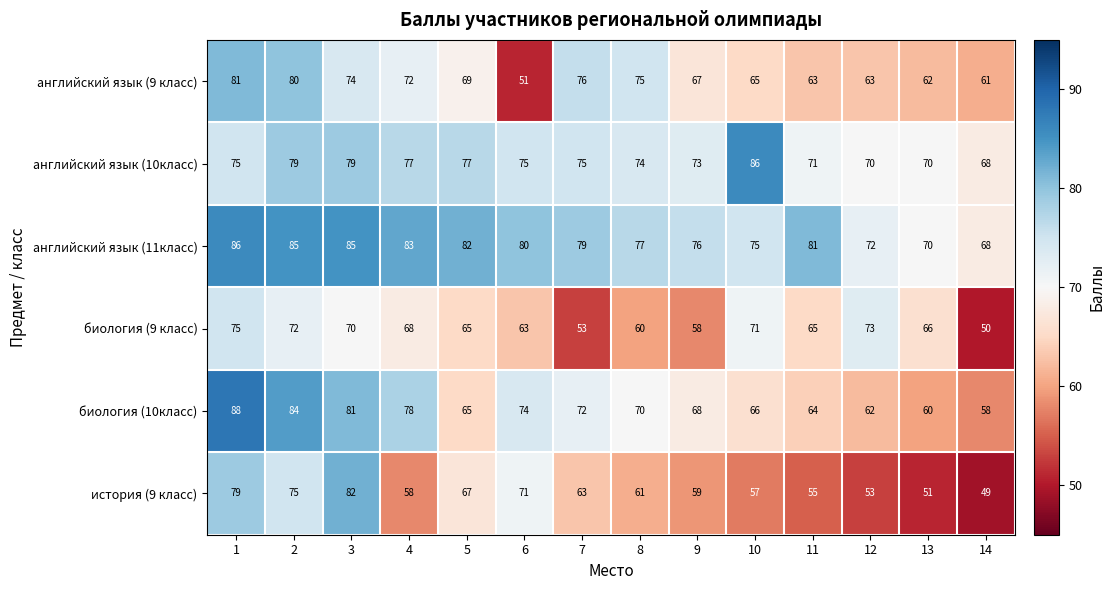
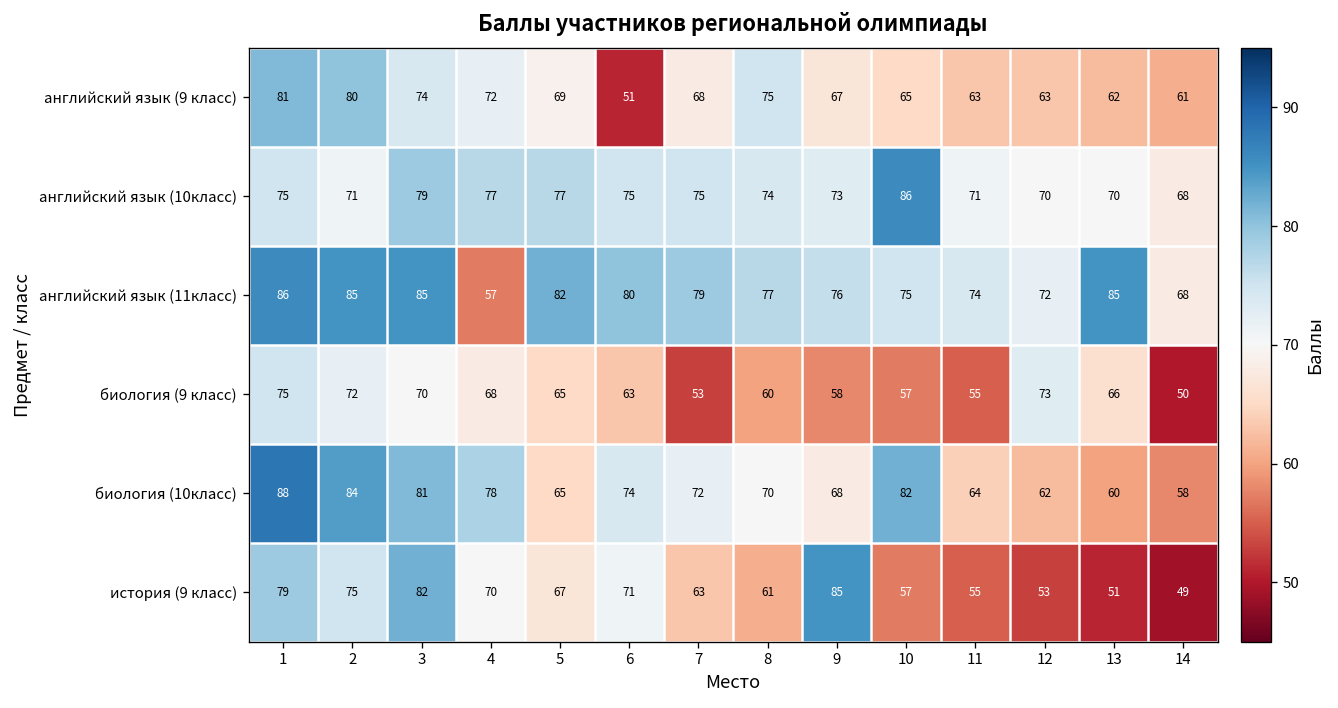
английский язык (9 класс), 7: 76 -> 68
английский язык (10класс), 2: 79 -> 71
английский язык (11класс), 4: 83 -> 57
английский язык (11класс), 11: 81 -> 74
английский язык (11класс), 13: 70 -> 85
биология (9 класс), 10: 71 -> 57
биология (9 класс), 11: 65 -> 55
биология (10класс), 10: 66 -> 82
история (9 класс), 4: 58 -> 70
история (9 класс), 9: 59 -> 85
